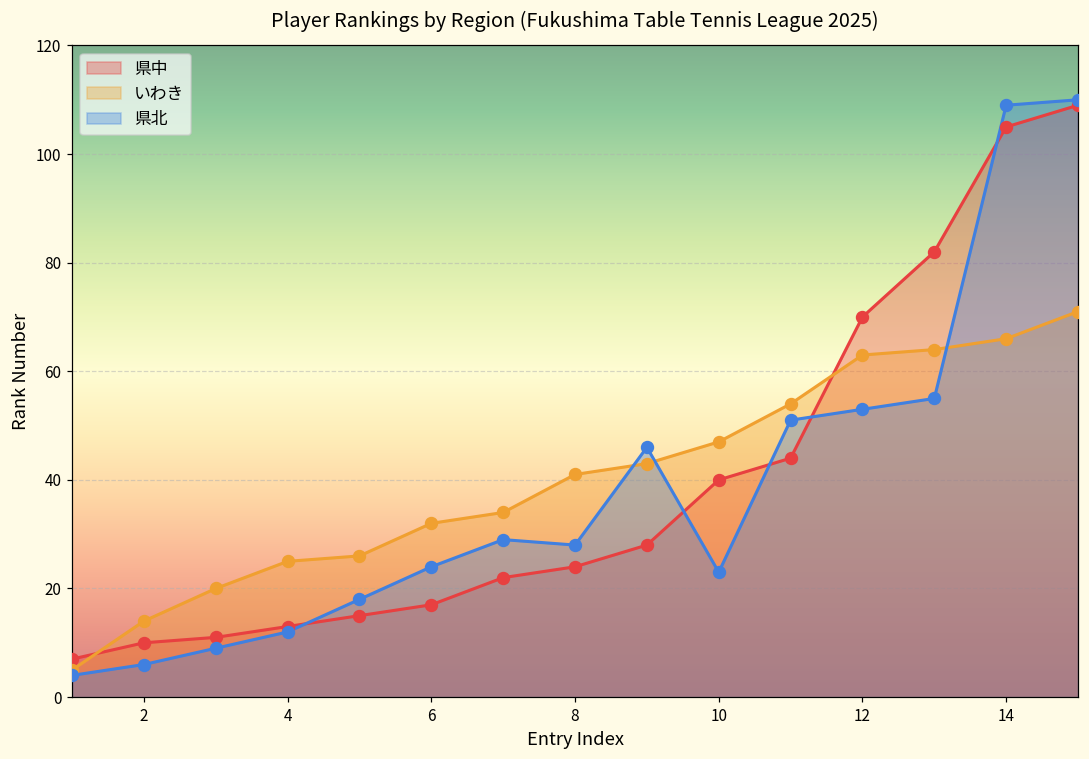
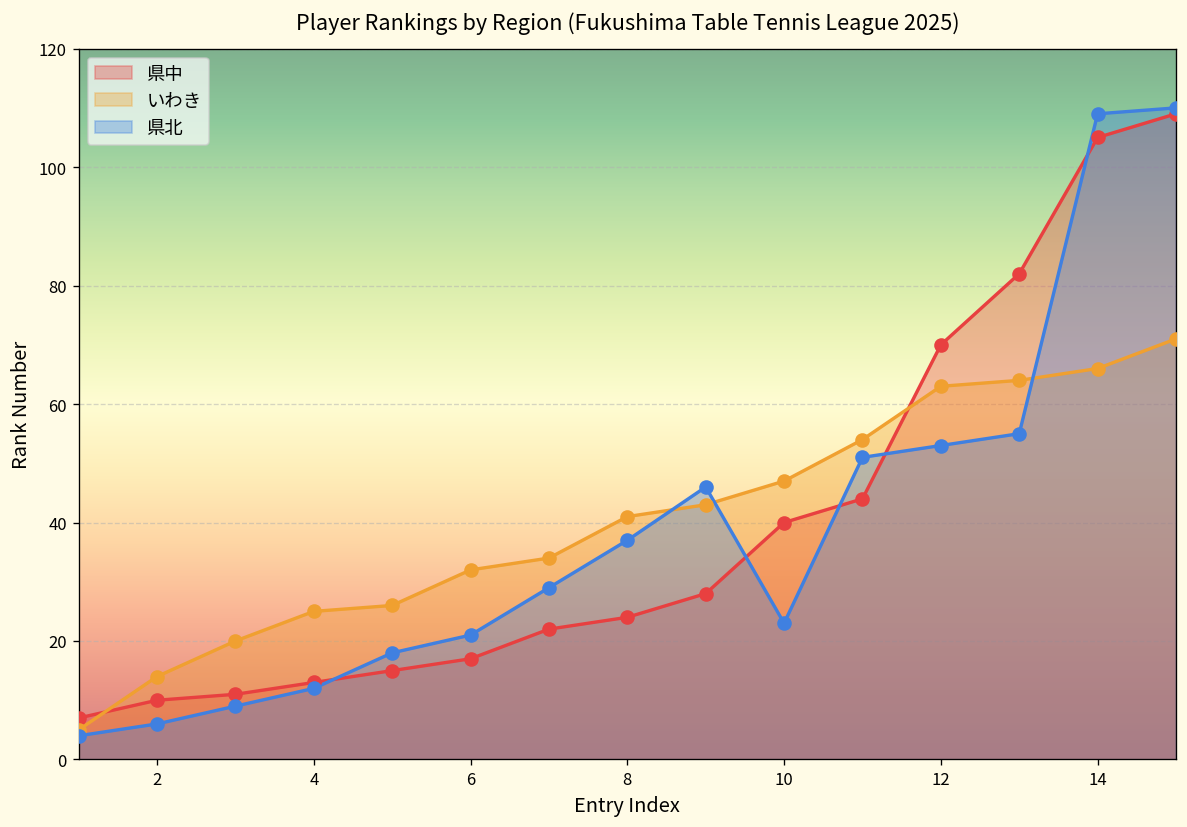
県北, 6: 24 -> 21
県北, 8: 28 -> 37
